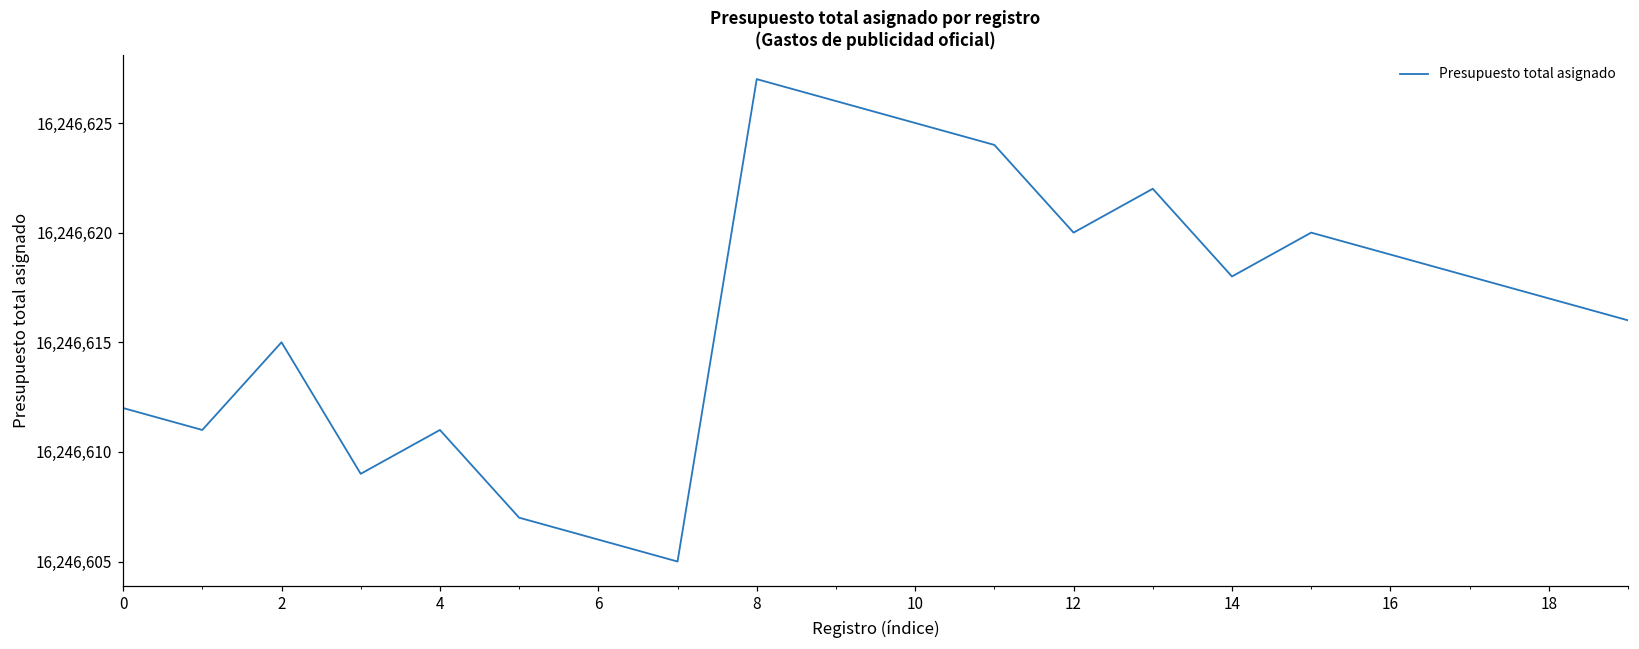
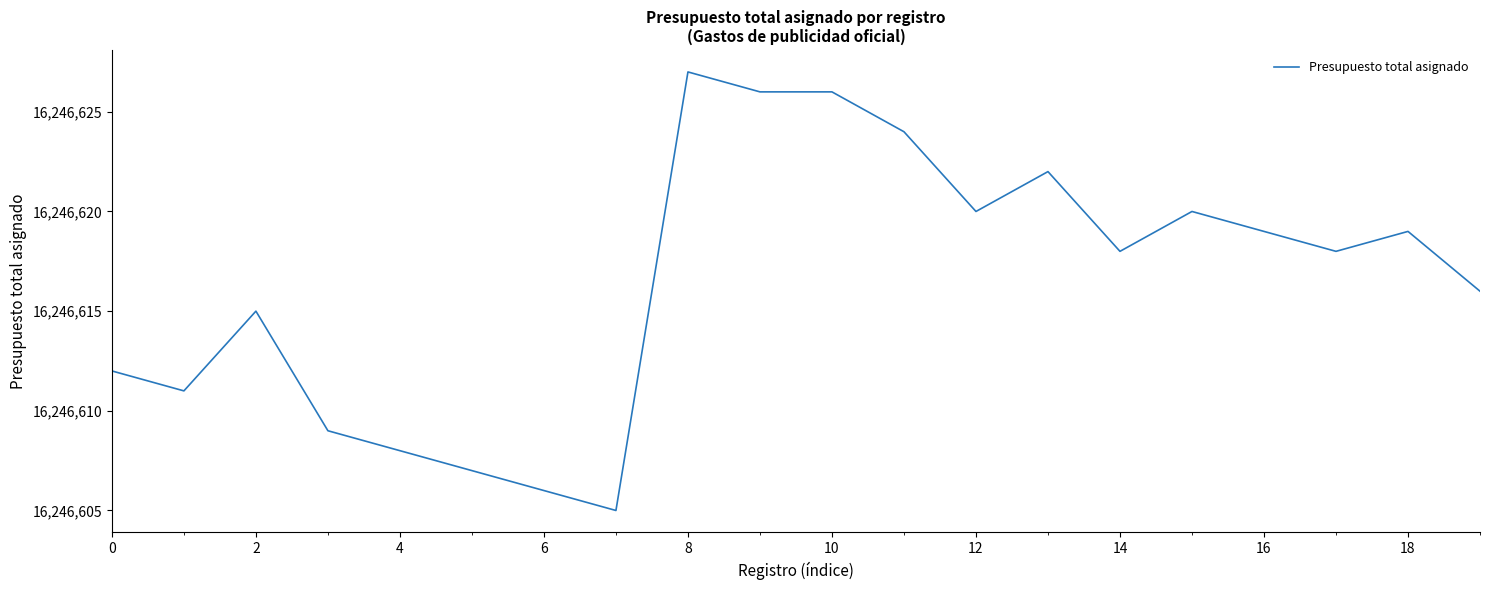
4: 16,246,611 -> 16,246,608
10: 16,246,625 -> 16,246,626
18: 16,246,617 -> 16,246,619
